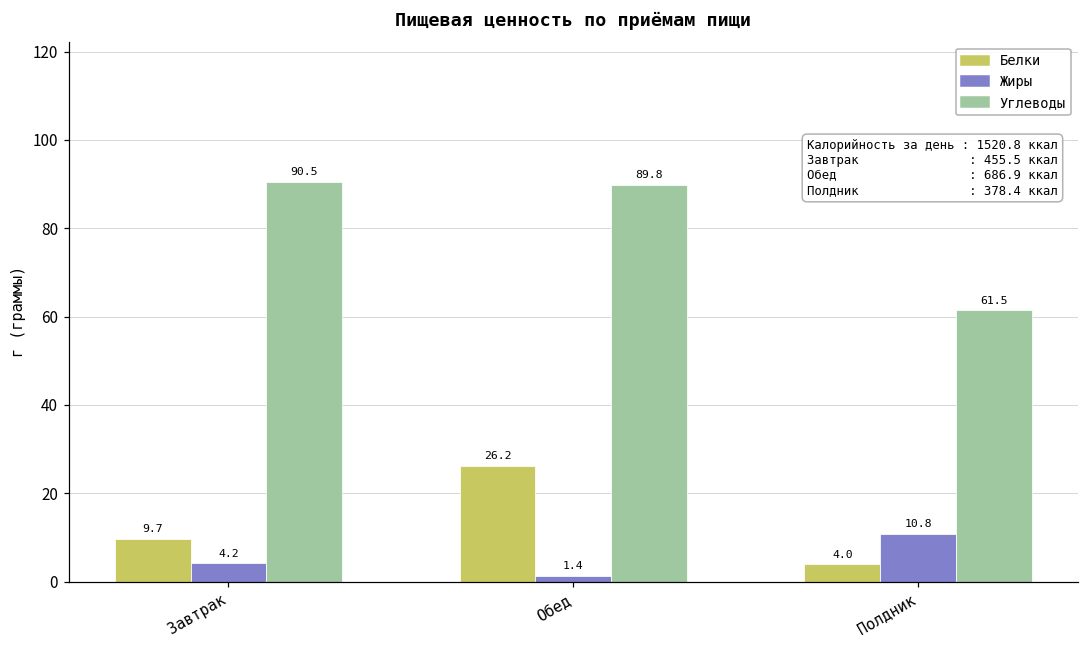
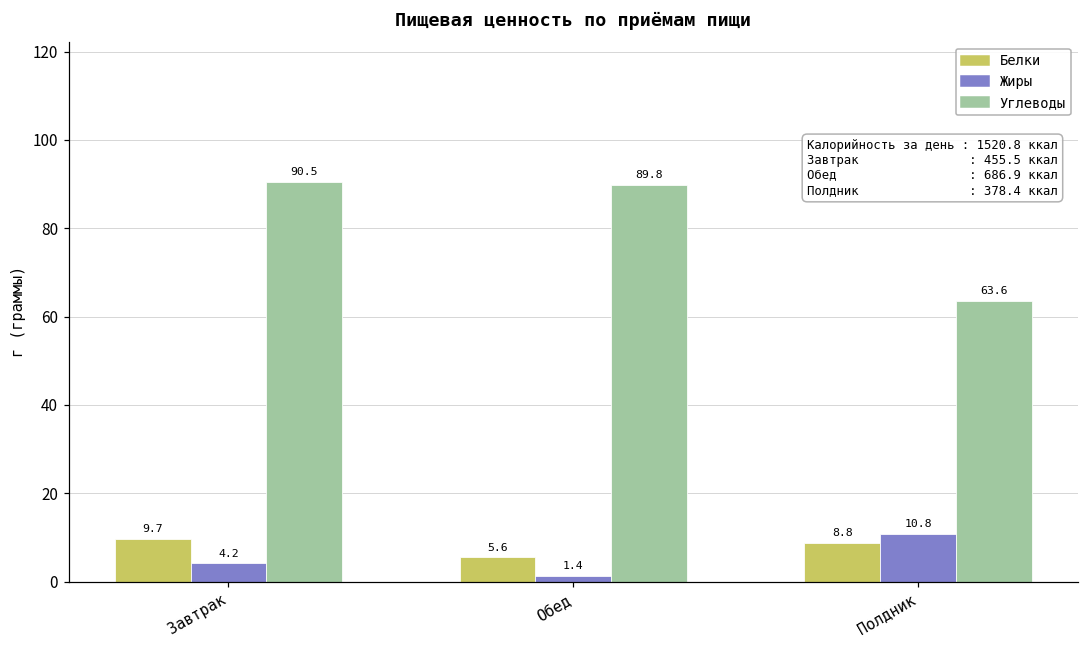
Белки, Обед: 26.2 -> 5.6
Белки, Полдник: 4.0 -> 8.8
Углеводы, Полдник: 61.5 -> 63.6
